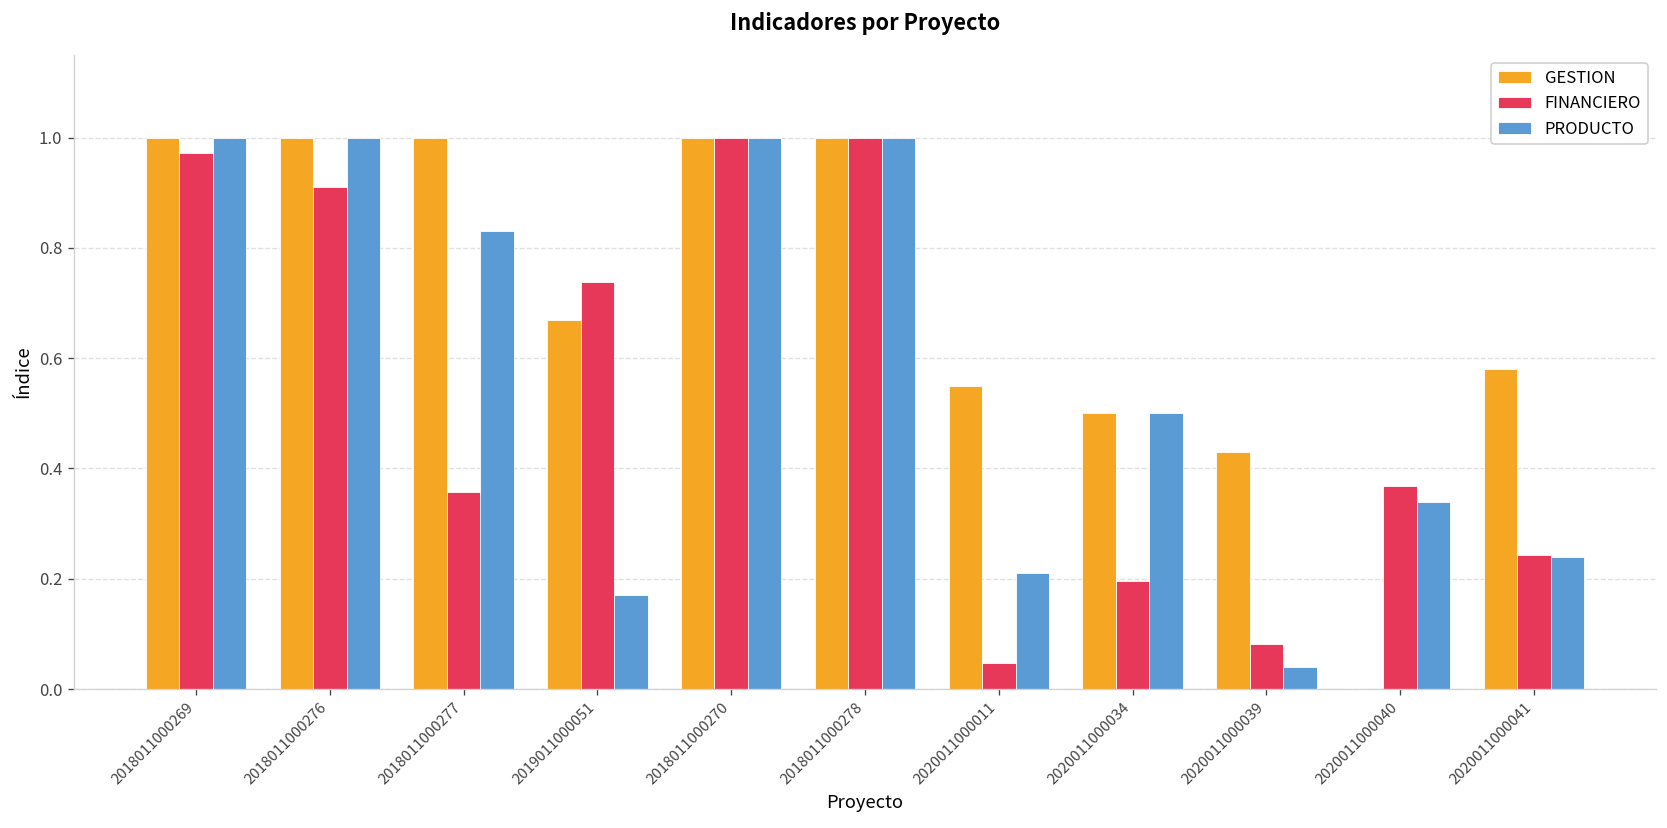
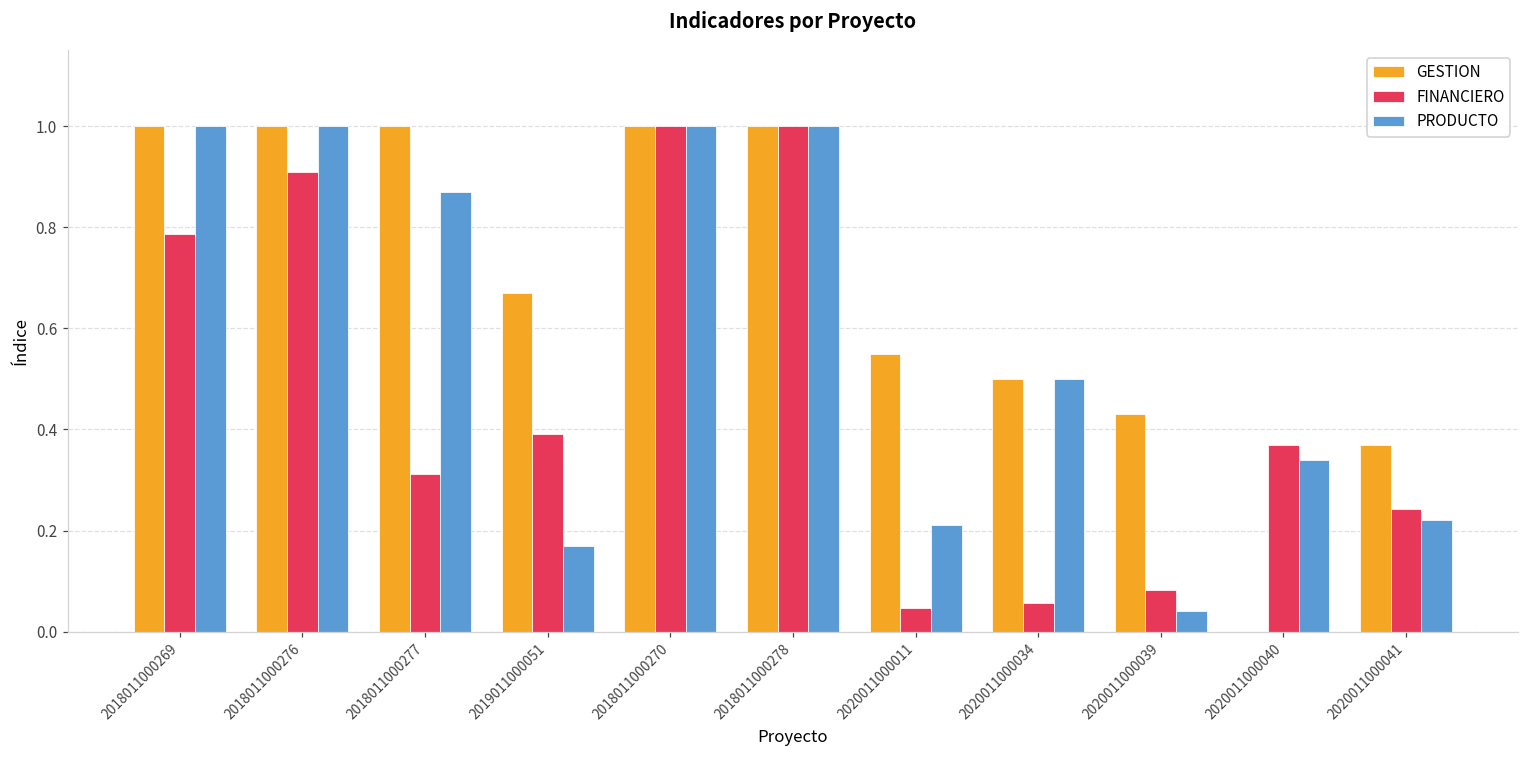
FINANCIERO, 2018011000269: 0.97 -> 0.79
FINANCIERO, 2018011000277: 0.36 -> 0.31
PRODUCTO, 2018011000277: 0.83 -> 0.87
FINANCIERO, 2019011000051: 0.74 -> 0.39
FINANCIERO, 2020011000034: 0.20 -> 0.06
GESTION, 2020011000041: 0.58 -> 0.37
PRODUCTO, 2020011000041: 0.24 -> 0.22
